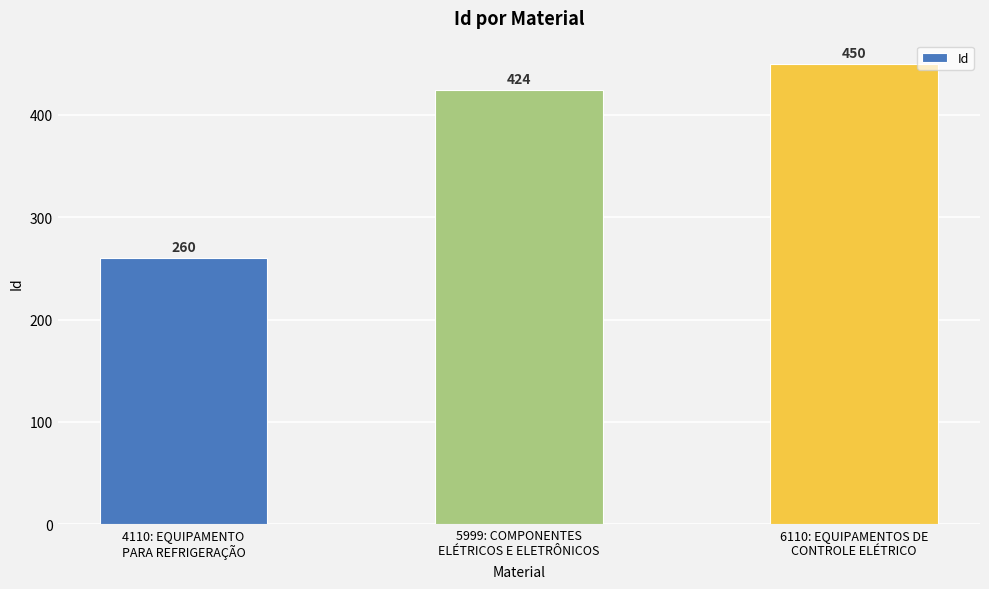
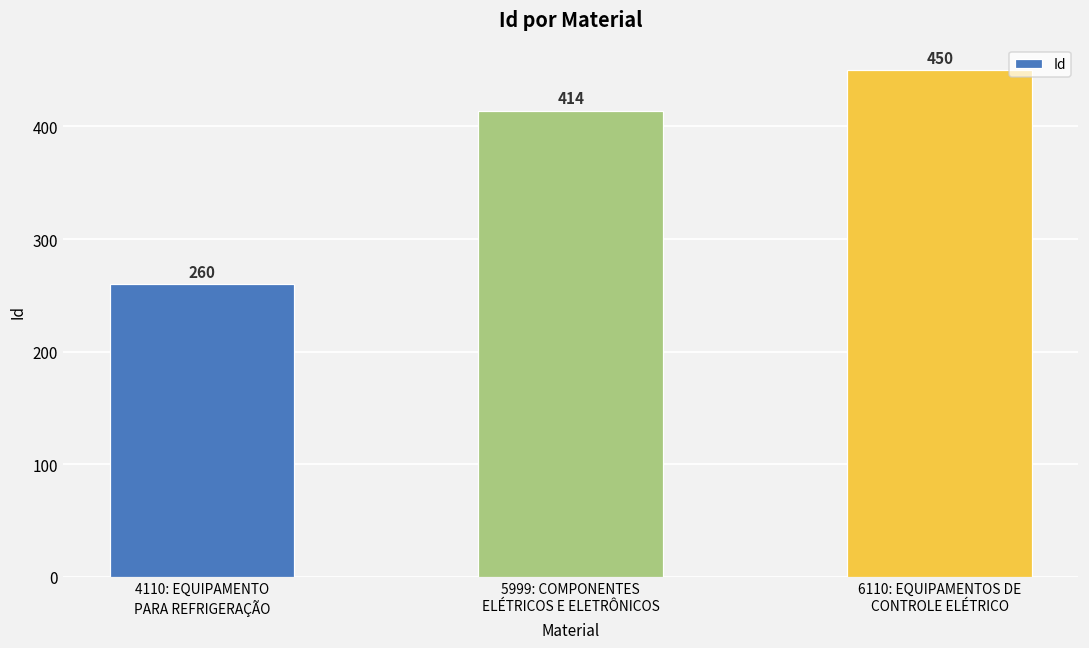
5999: COMPONENTES ELÉTRICOS E ELETRÔNICOS: 424 -> 414
